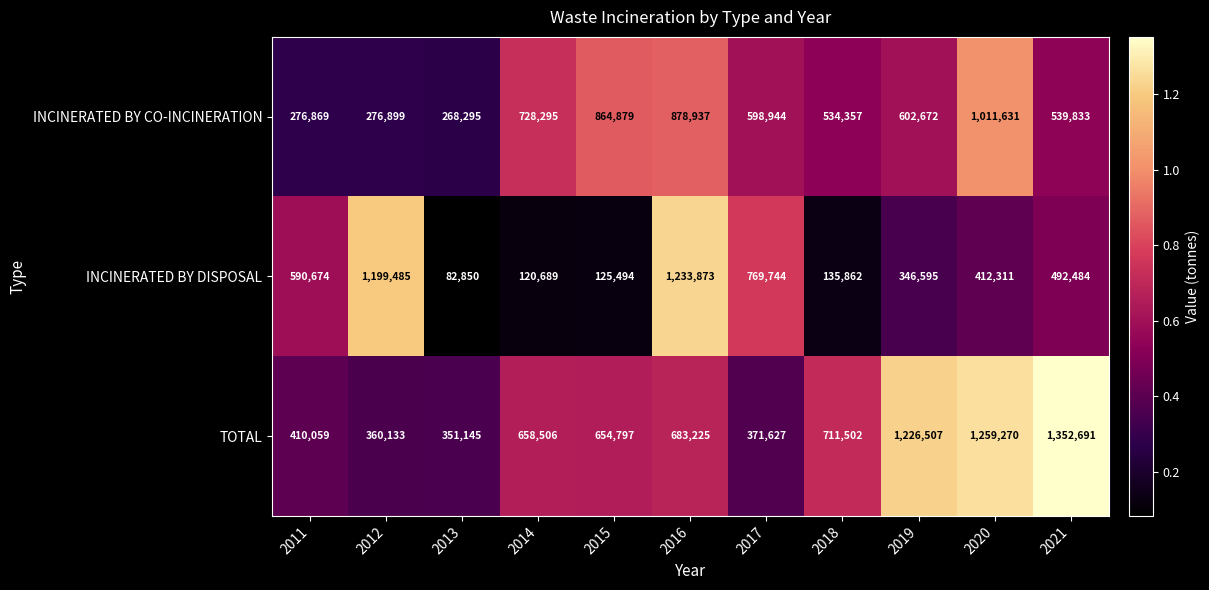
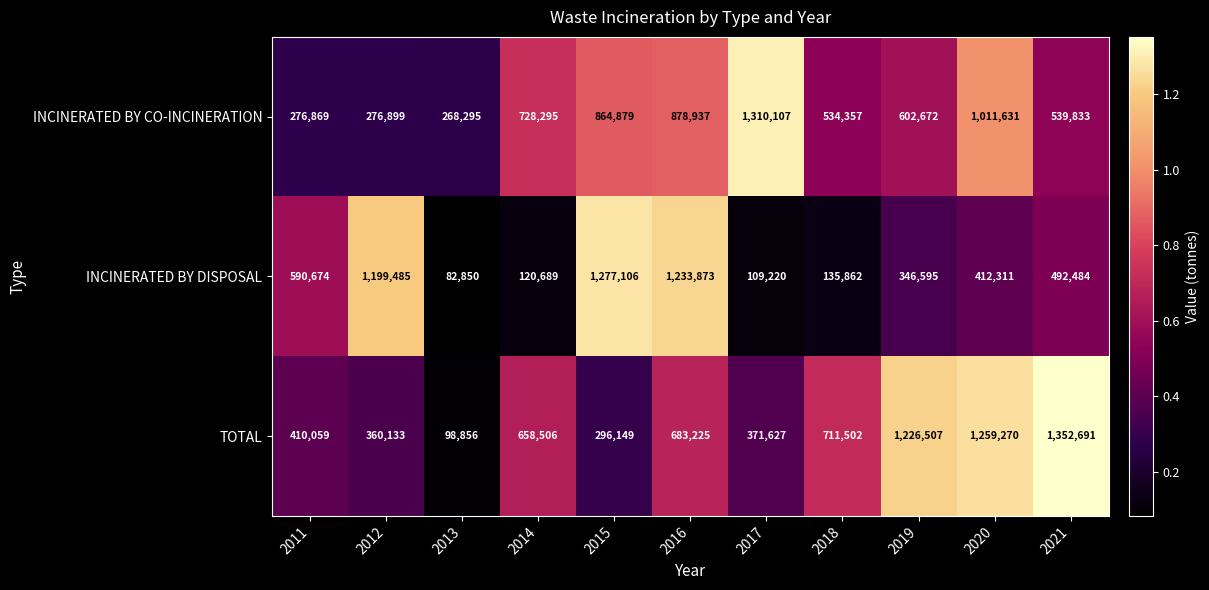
INCINERATED BY CO-INCINERATION, 2017: 598,944 -> 1,310,107
INCINERATED BY DISPOSAL, 2015: 125,494 -> 1,277,106
INCINERATED BY DISPOSAL, 2017: 769,744 -> 109,220
TOTAL, 2013: 351,145 -> 98,856
TOTAL, 2015: 654,797 -> 296,149
